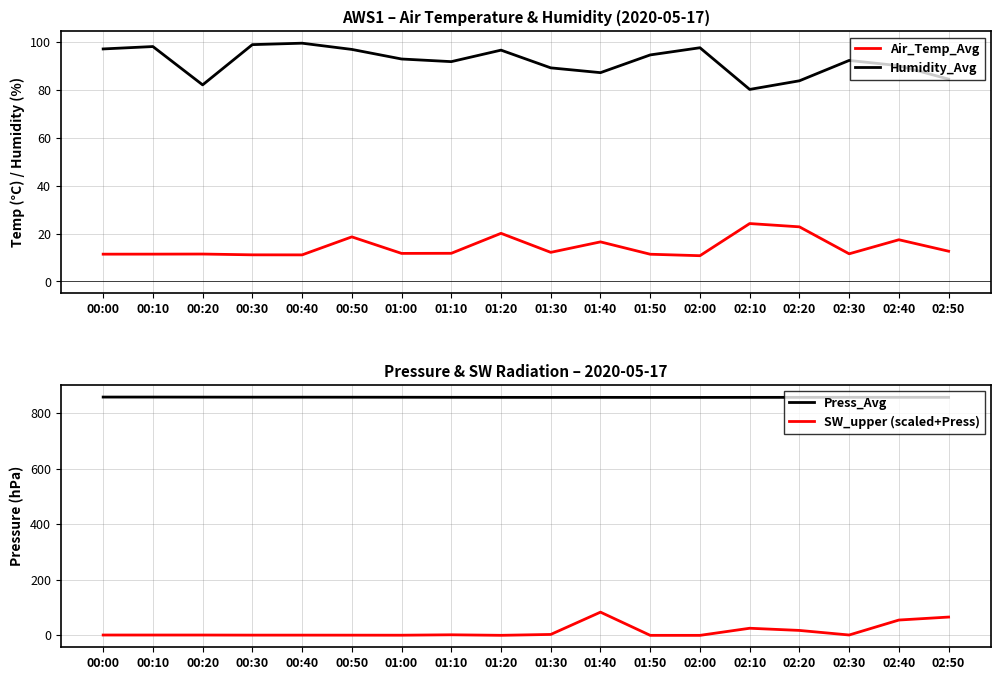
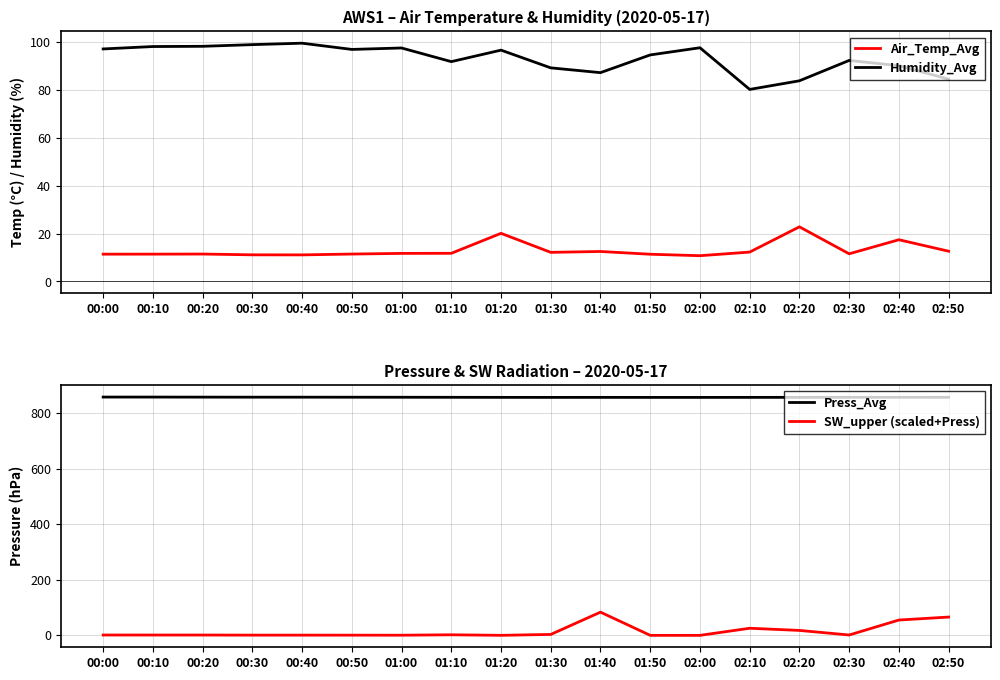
AWS1 – Air Temperature & Humidity (2020-05-17), Humidity_Avg, 00:20: 82 -> 98
AWS1 – Air Temperature & Humidity (2020-05-17), Air_Temp_Avg, 00:50: 19 -> 11
AWS1 – Air Temperature & Humidity (2020-05-17), Humidity_Avg, 01:00: 93 -> 98
AWS1 – Air Temperature & Humidity (2020-05-17), Air_Temp_Avg, 01:40: 17 -> 13
AWS1 – Air Temperature & Humidity (2020-05-17), Air_Temp_Avg, 02:10: 24 -> 12
